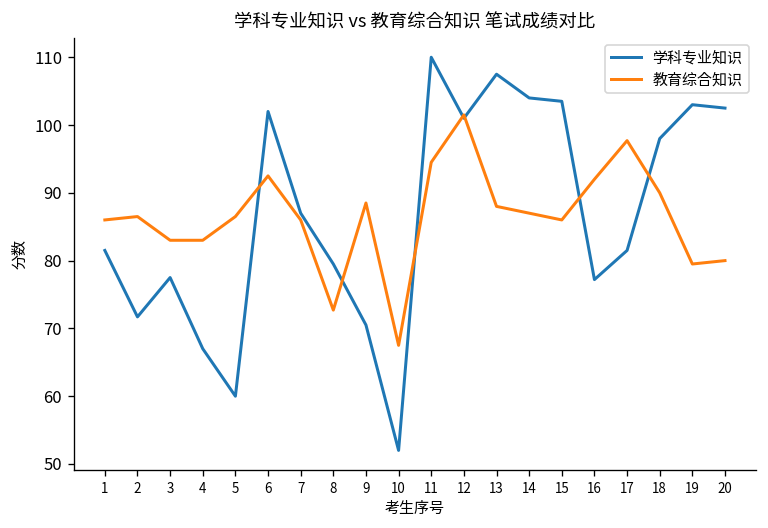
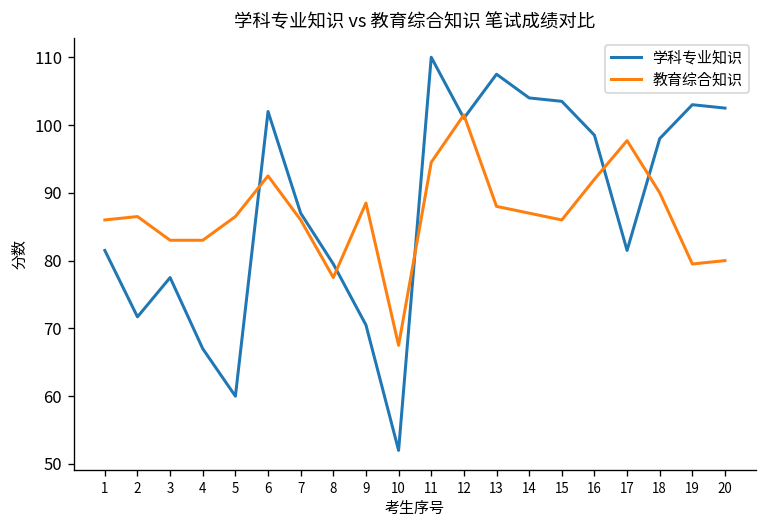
教育综合知识, 8: 73 -> 78
学科专业知识, 16: 77 -> 99
